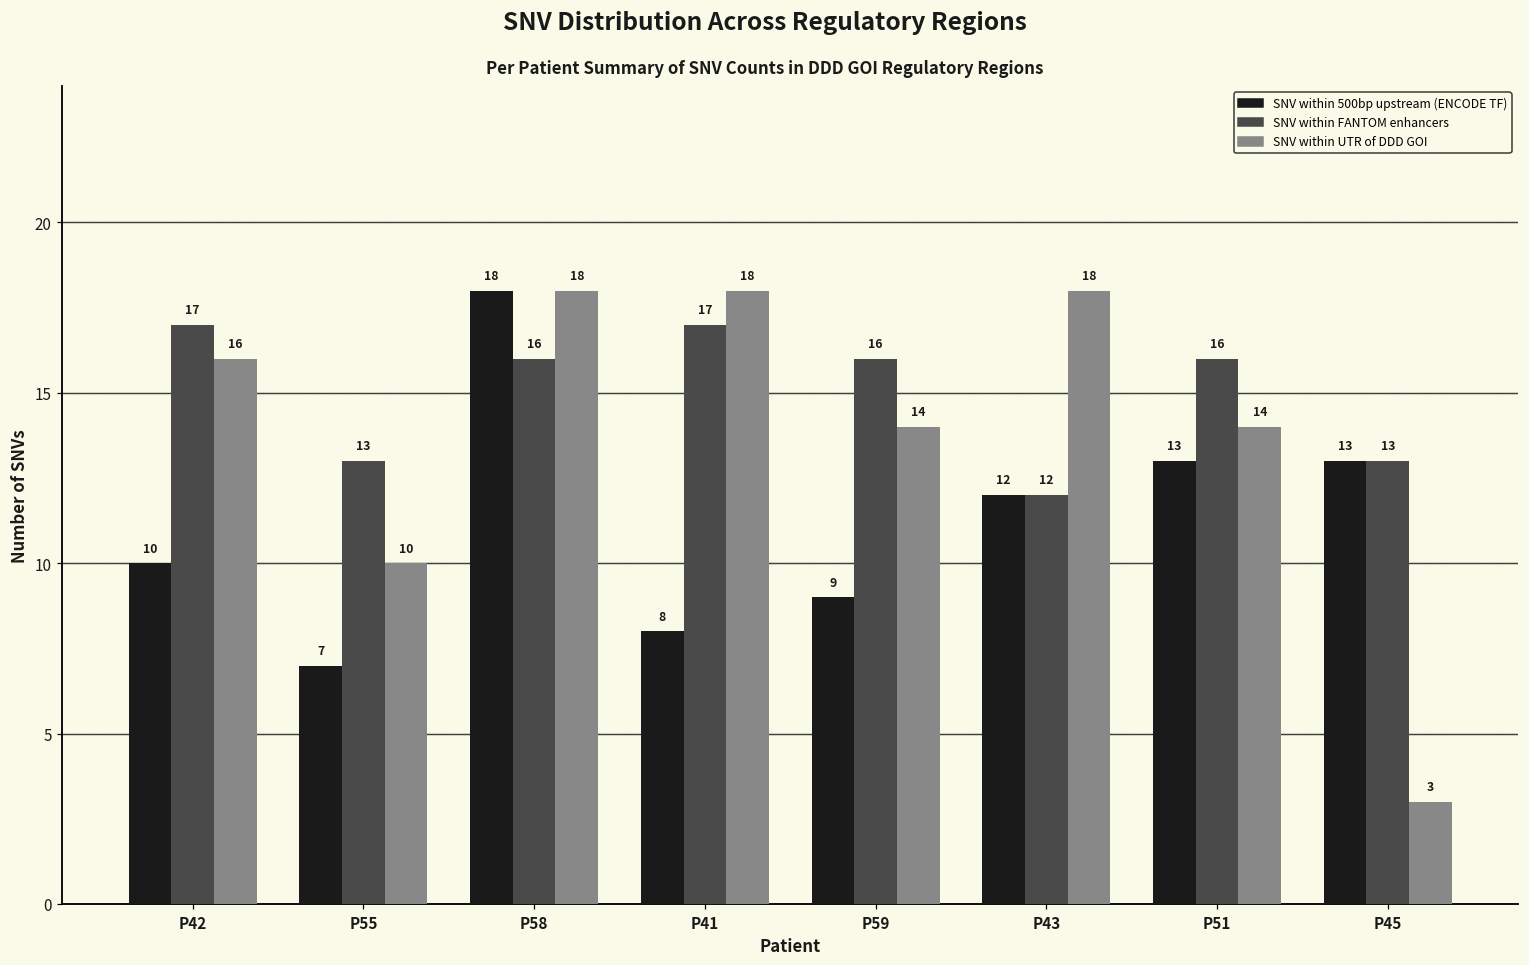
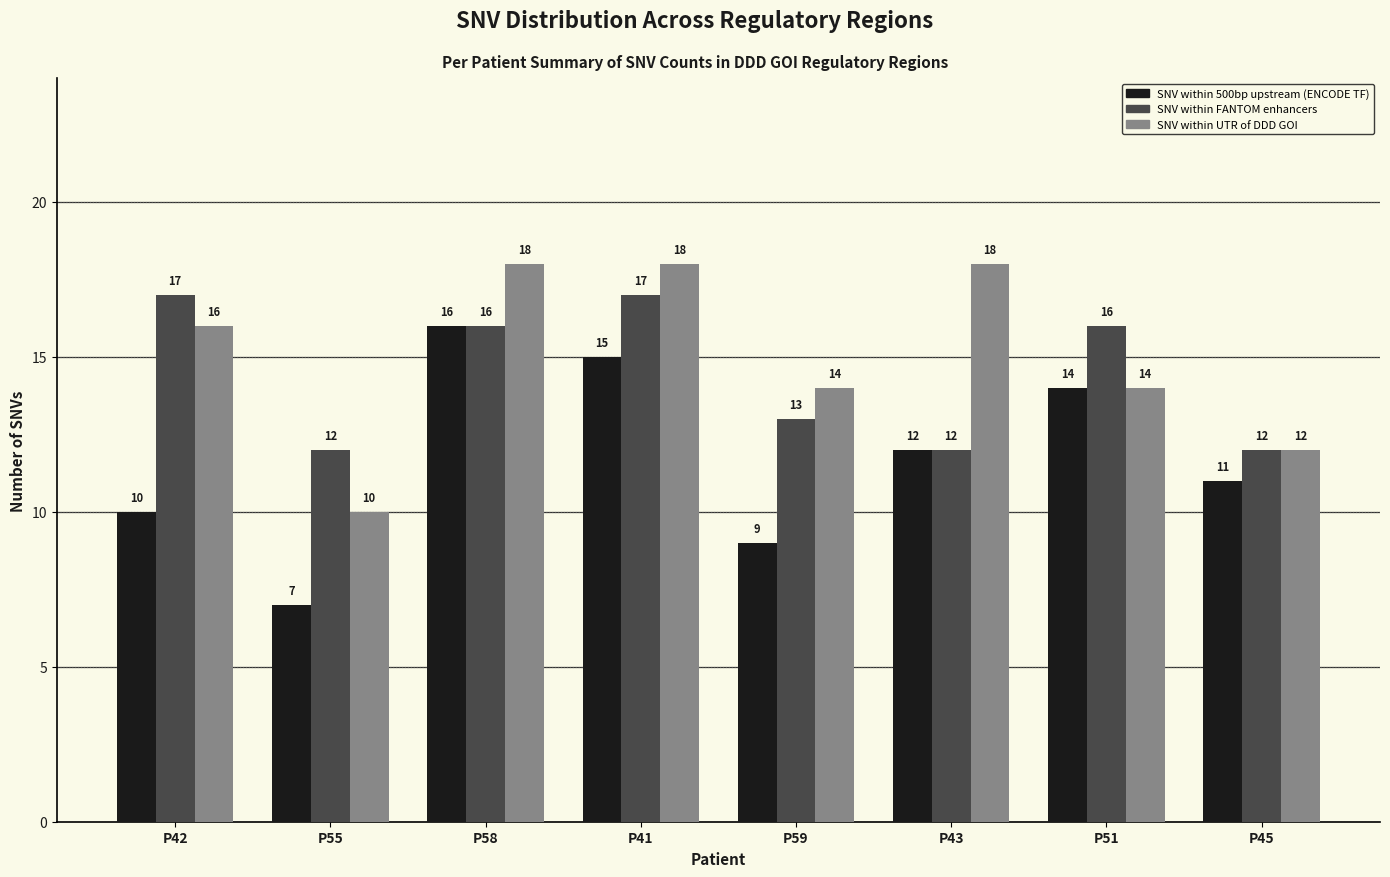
SNV within FANTOM enhancers, P55: 13 -> 12
SNV within 500bp upstream (ENCODE TF), P58: 18 -> 16
SNV within 500bp upstream (ENCODE TF), P41: 8 -> 15
SNV within FANTOM enhancers, P59: 16 -> 13
SNV within 500bp upstream (ENCODE TF), P51: 13 -> 14
SNV within 500bp upstream (ENCODE TF), P45: 13 -> 11
SNV within FANTOM enhancers, P45: 13 -> 12
SNV within UTR of DDD GOI, P45: 3 -> 12
